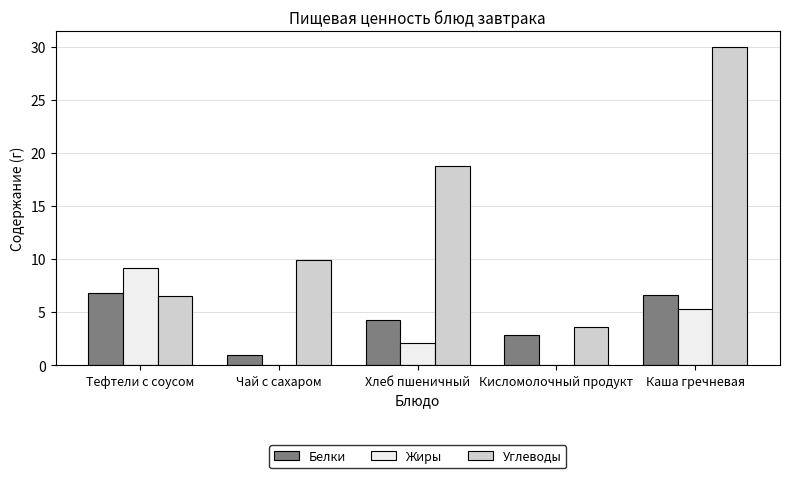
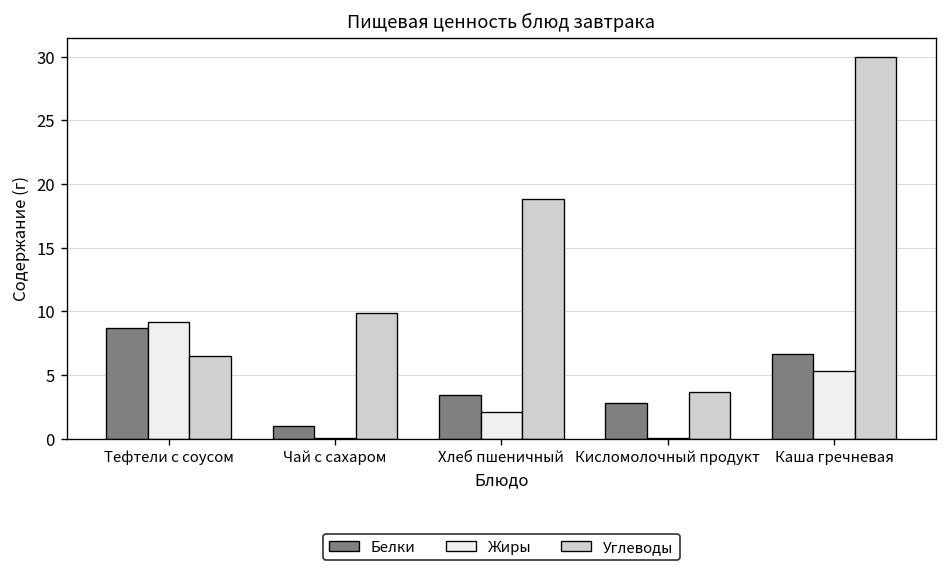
Белки, Тефтели с соусом: 6.8 -> 8.7
Белки, Хлеб пшеничный: 4.3 -> 3.5
